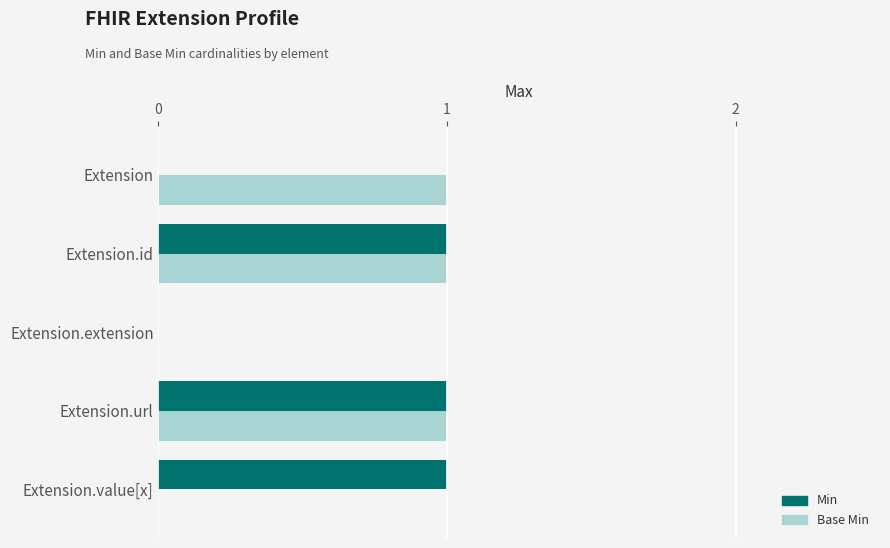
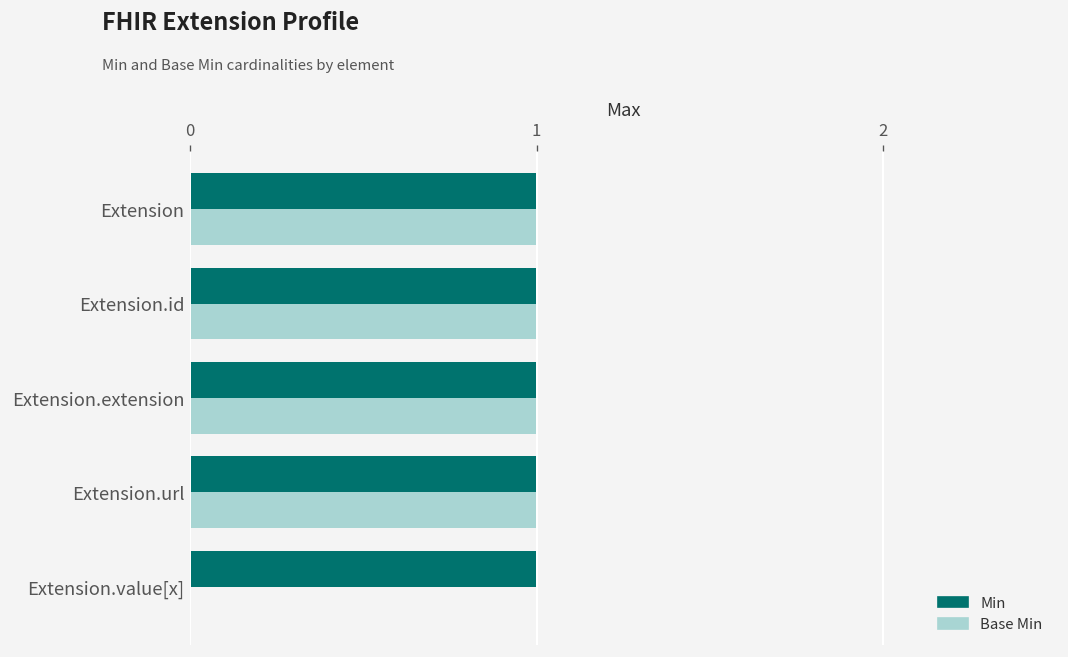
Min, Extension: 0 -> 1
Min, Extension.extension: 0 -> 1
Base Min, Extension.extension: 0 -> 1
